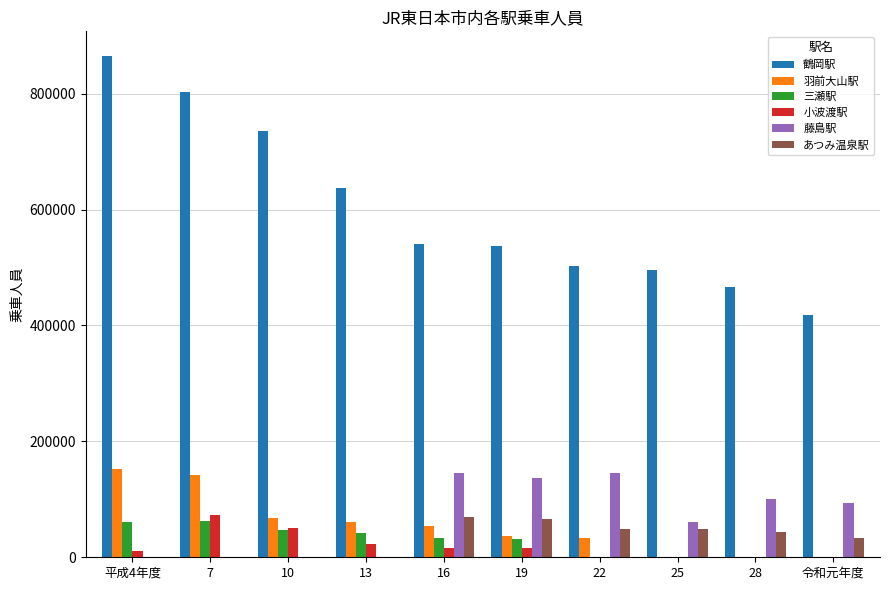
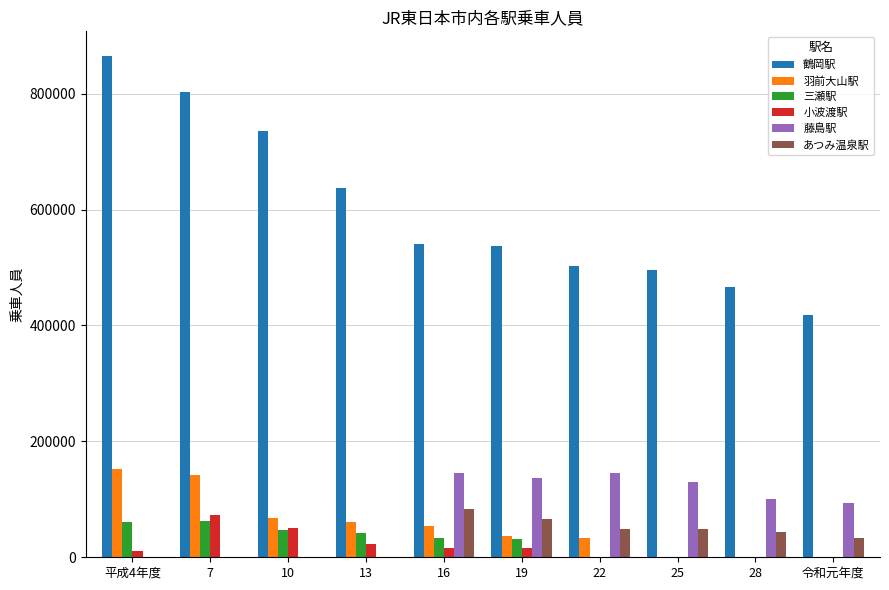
あつみ温泉駅, 16: 70000 -> 80000
藤島駅, 25: 60000 -> 130000
